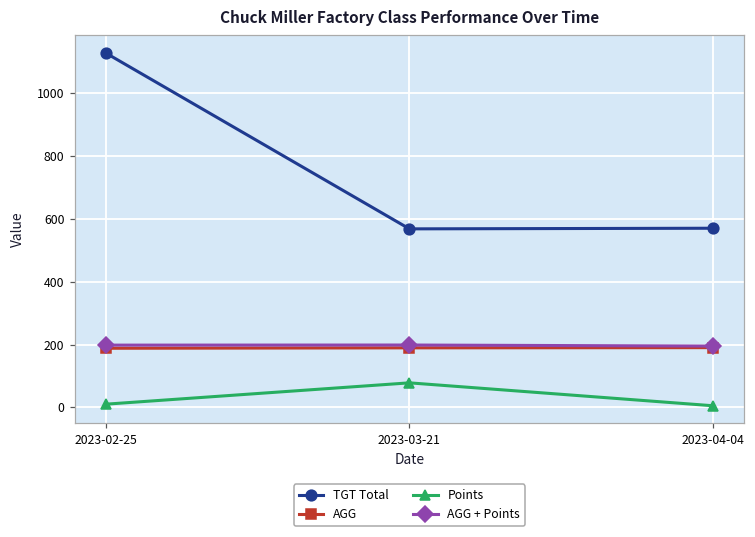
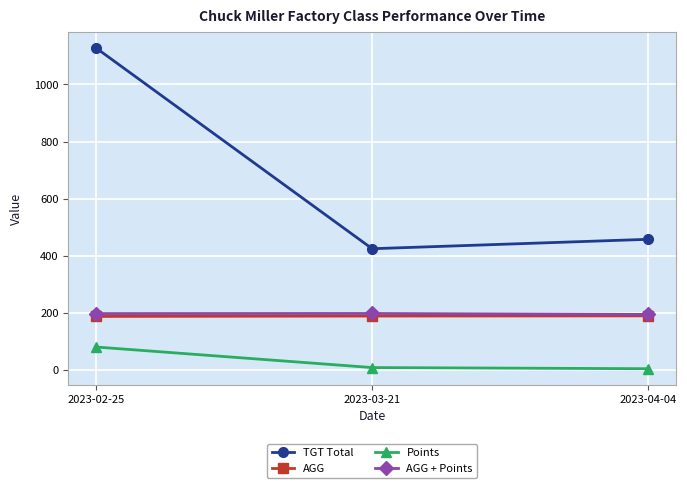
Points, 2023-02-25: 10 -> 80
TGT Total, 2023-03-21: 570 -> 430
Points, 2023-03-21: 80 -> 10
TGT Total, 2023-04-04: 570 -> 460
